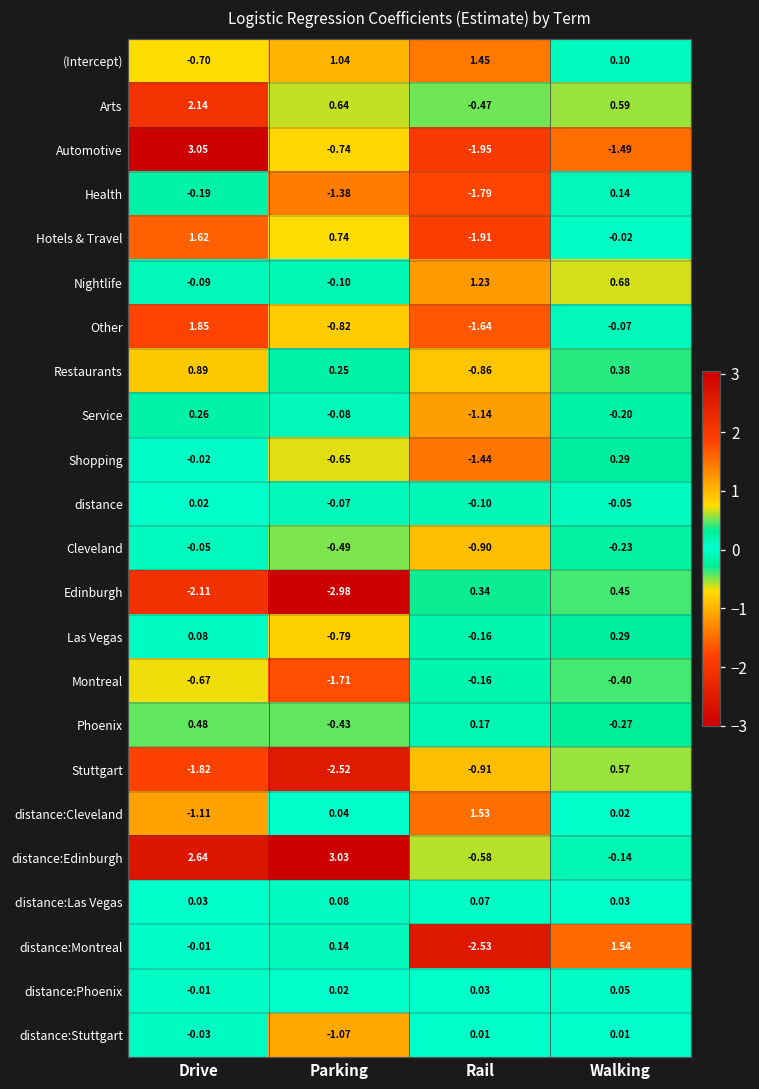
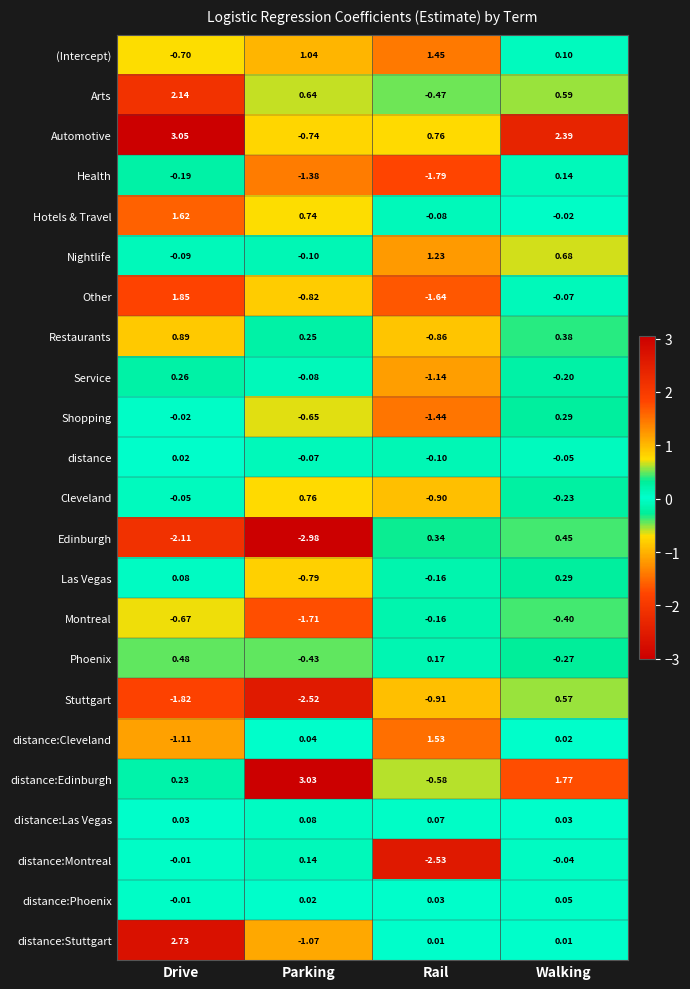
Automotive, Rail: -1.95 -> 0.76
Automotive, Walking: -1.49 -> 2.39
Hotels & Travel, Rail: -1.91 -> -0.08
Cleveland, Parking: -0.49 -> 0.76
distance:Edinburgh, Drive: 2.64 -> 0.23
distance:Edinburgh, Walking: -0.14 -> 1.77
distance:Montreal, Walking: 1.54 -> -0.04
distance:Stuttgart, Drive: -0.03 -> 2.73
